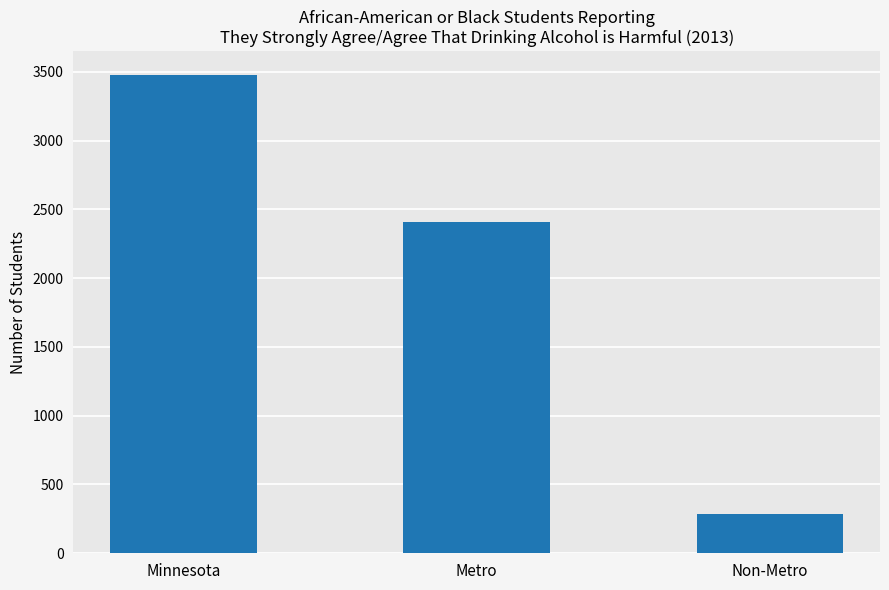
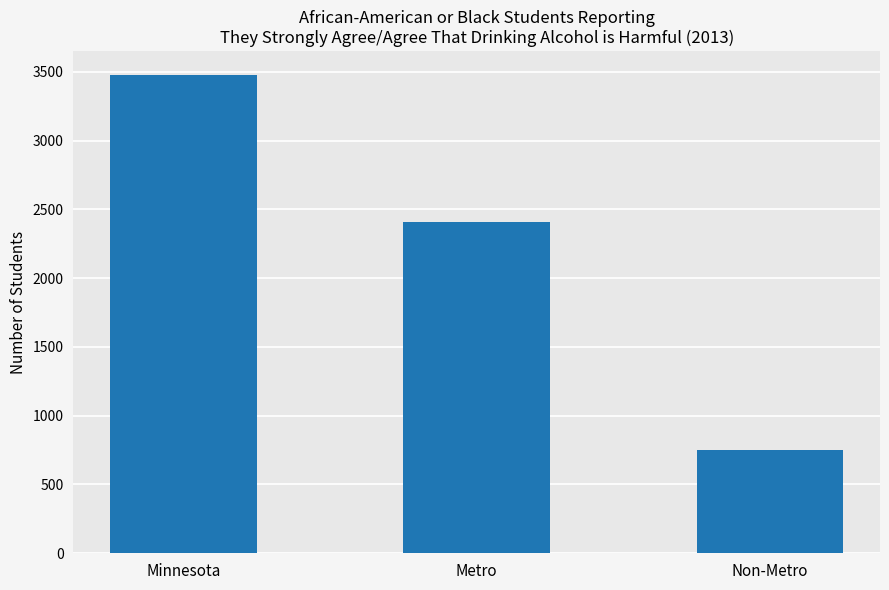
Non-Metro: 290 -> 750
